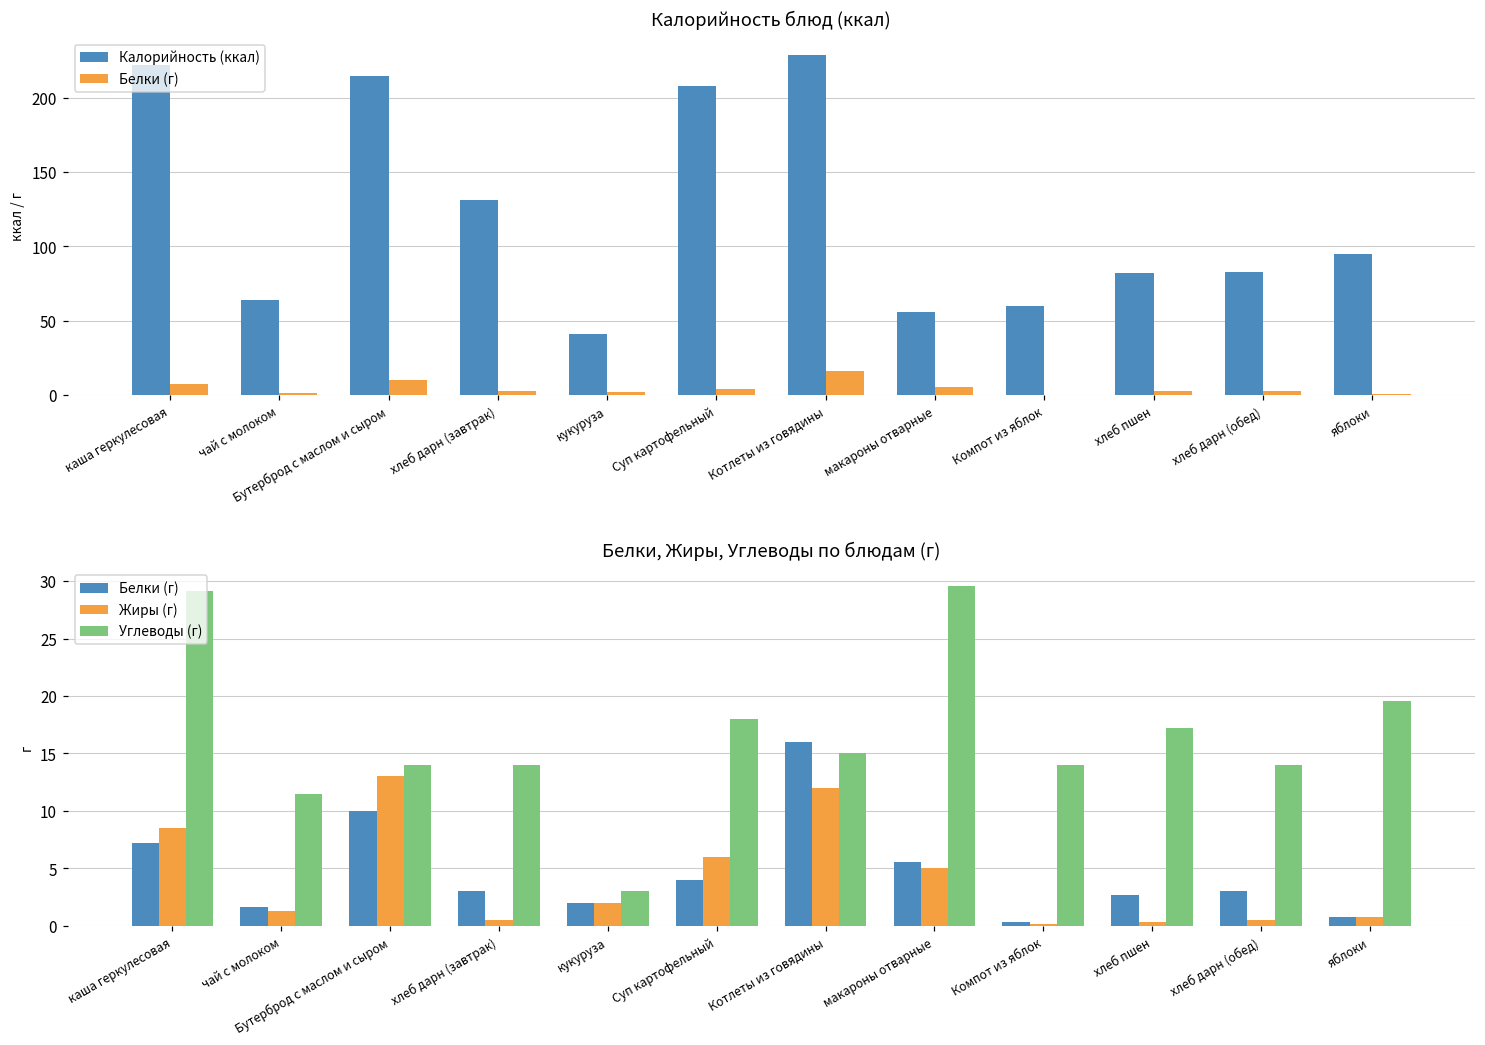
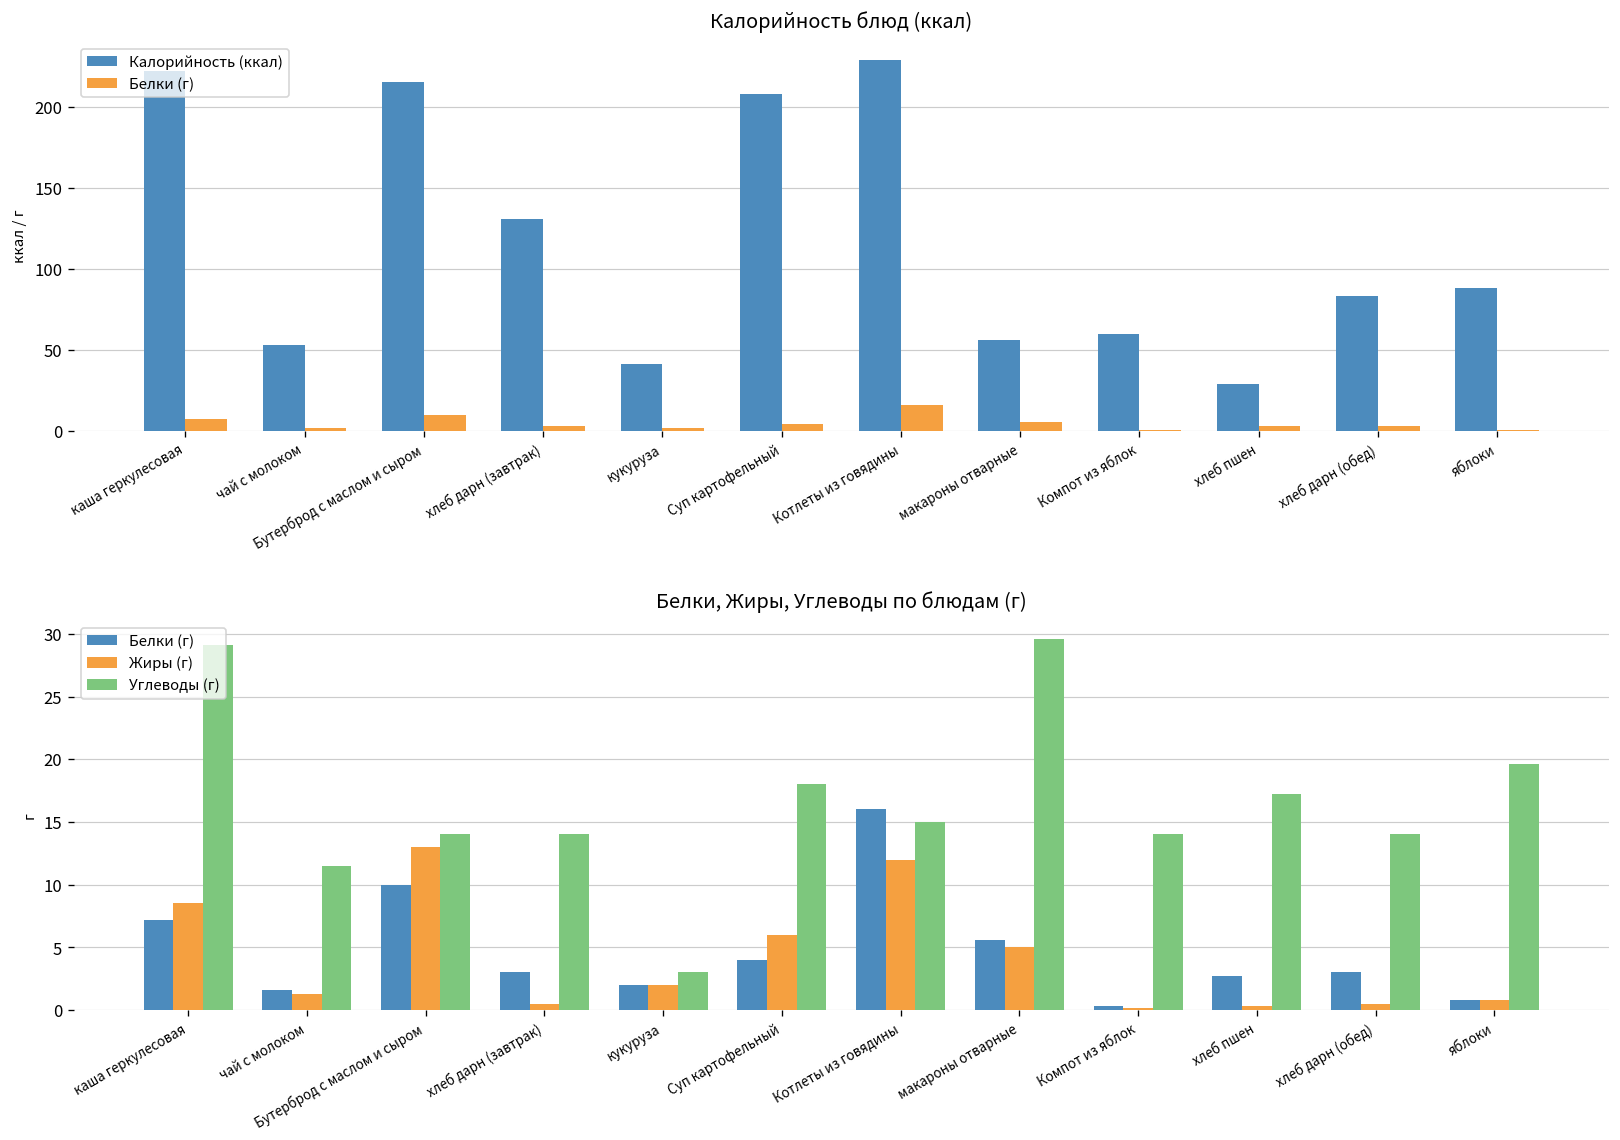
Калорийность блюд (ккал), Калорийность (ккал), чай с молоком: 64 -> 53
Калорийность блюд (ккал), Калорийность (ккал), хлеб пшен: 82 -> 29
Калорийность блюд (ккал), Калорийность (ккал), яблоки: 95 -> 88
